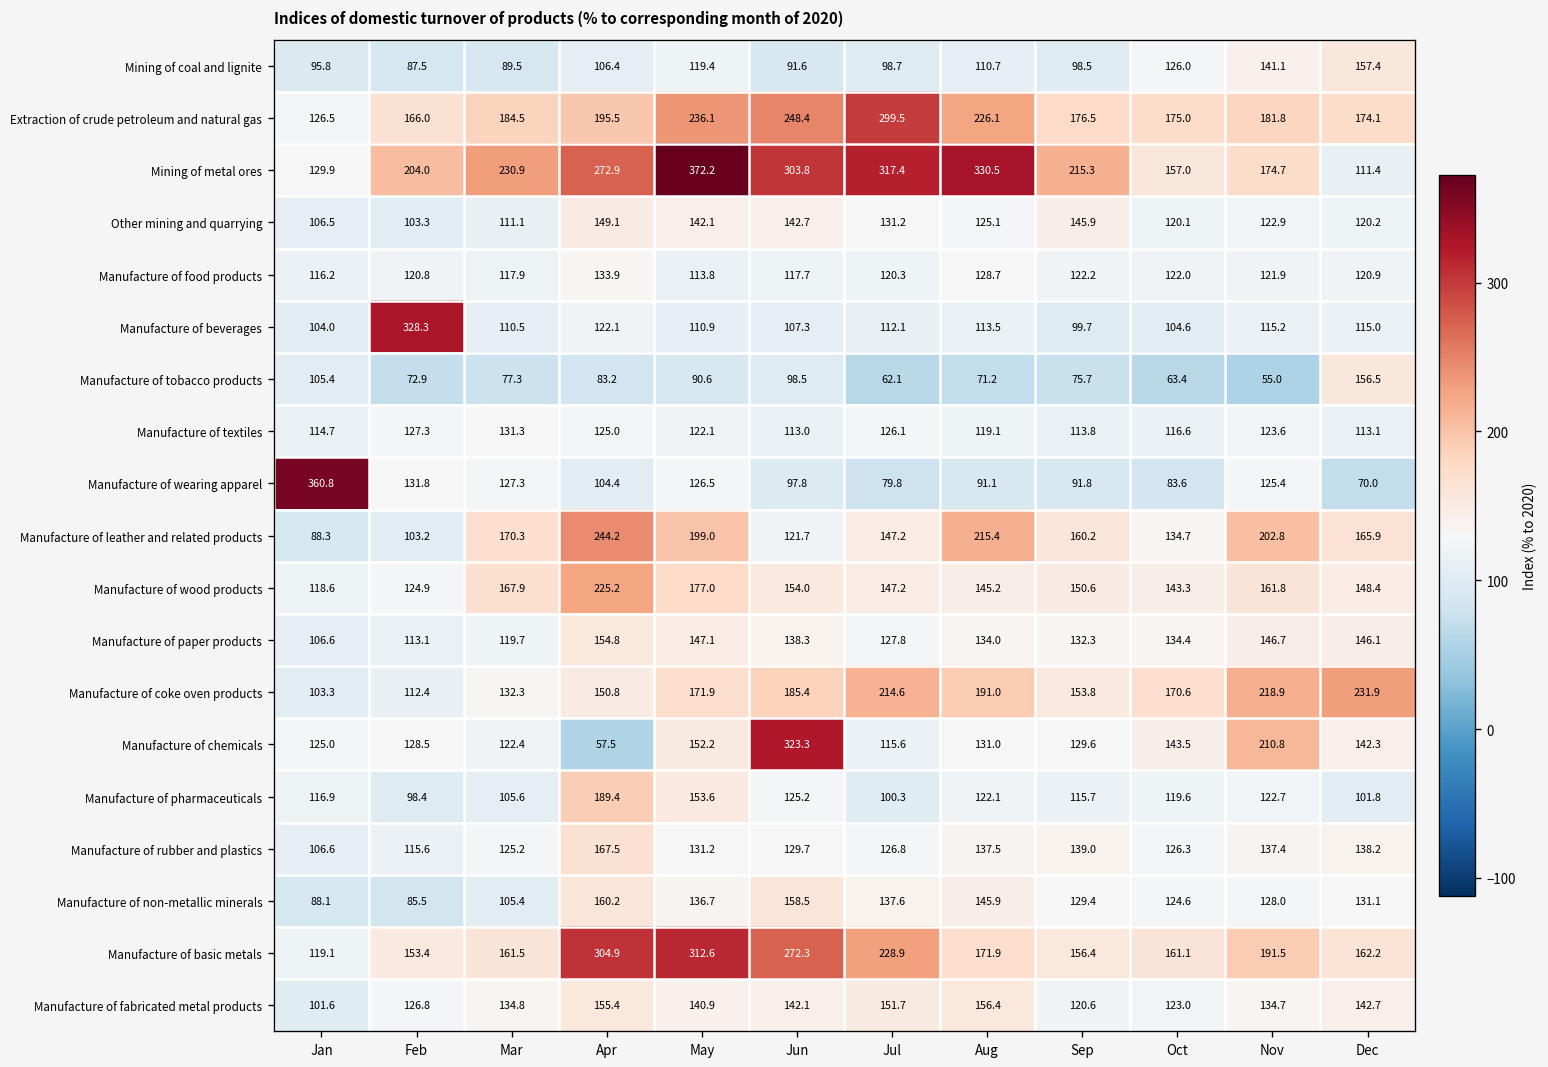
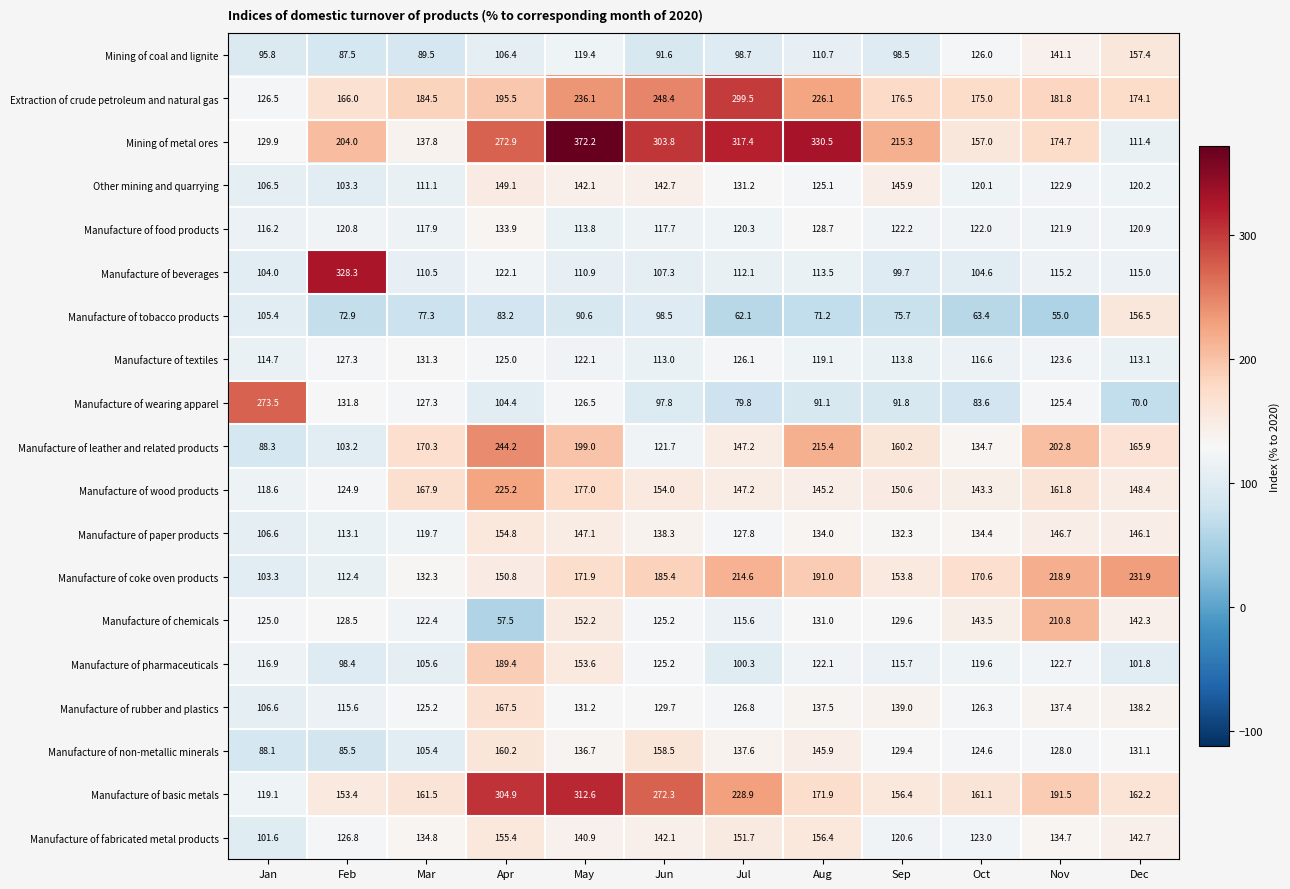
Mining of metal ores, Mar: 230.9 -> 137.8
Manufacture of wearing apparel, Jan: 360.8 -> 273.5
Manufacture of chemicals, Jun: 323.3 -> 125.2
